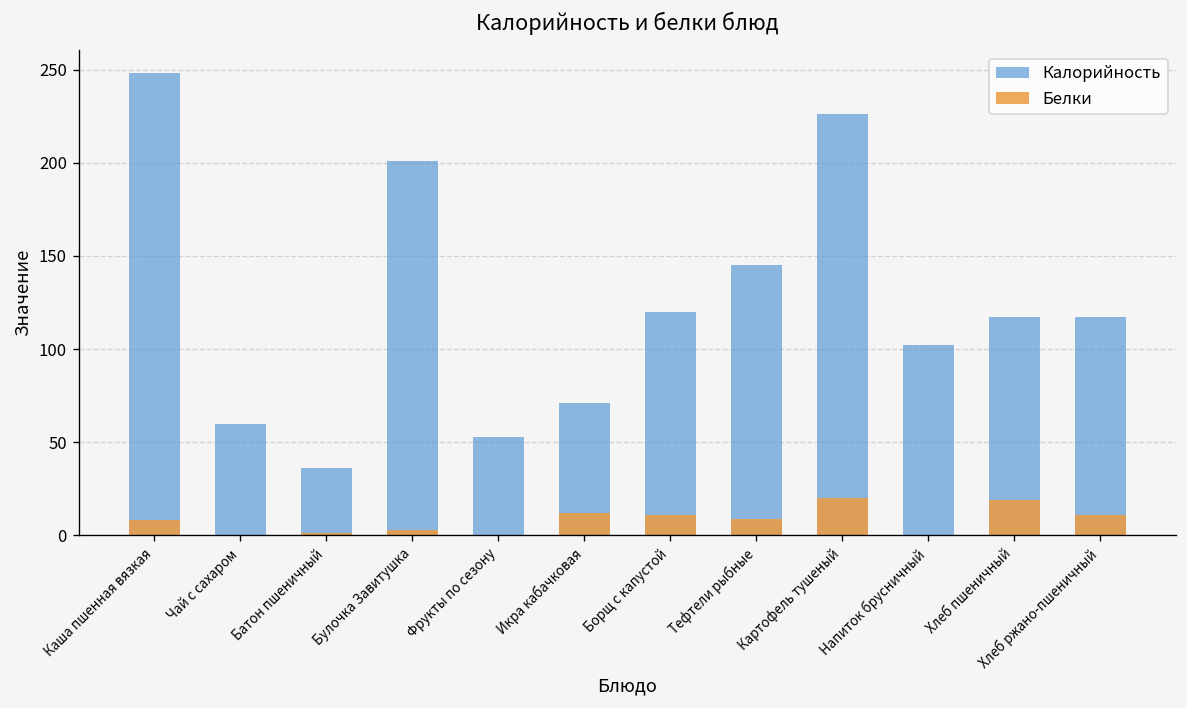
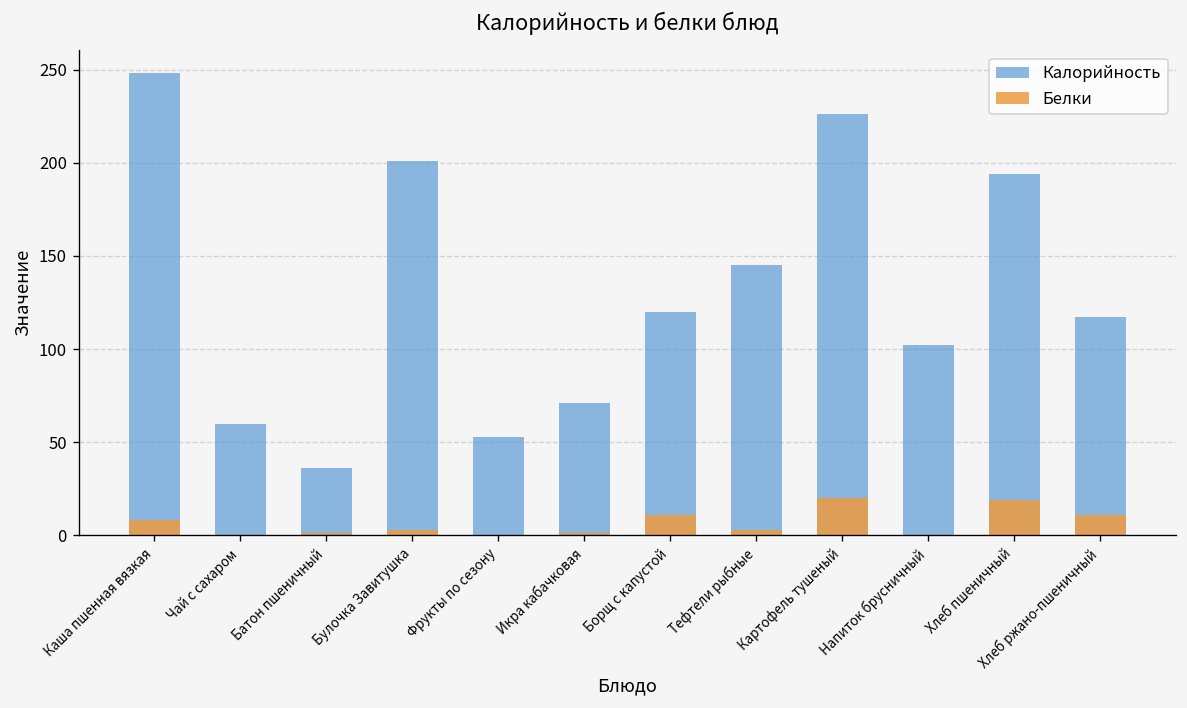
Белки, Икра кабачковая: 12 -> 1
Белки, Тефтели рыбные: 9 -> 3
Калорийность, Хлеб пшеничный: 117 -> 194
